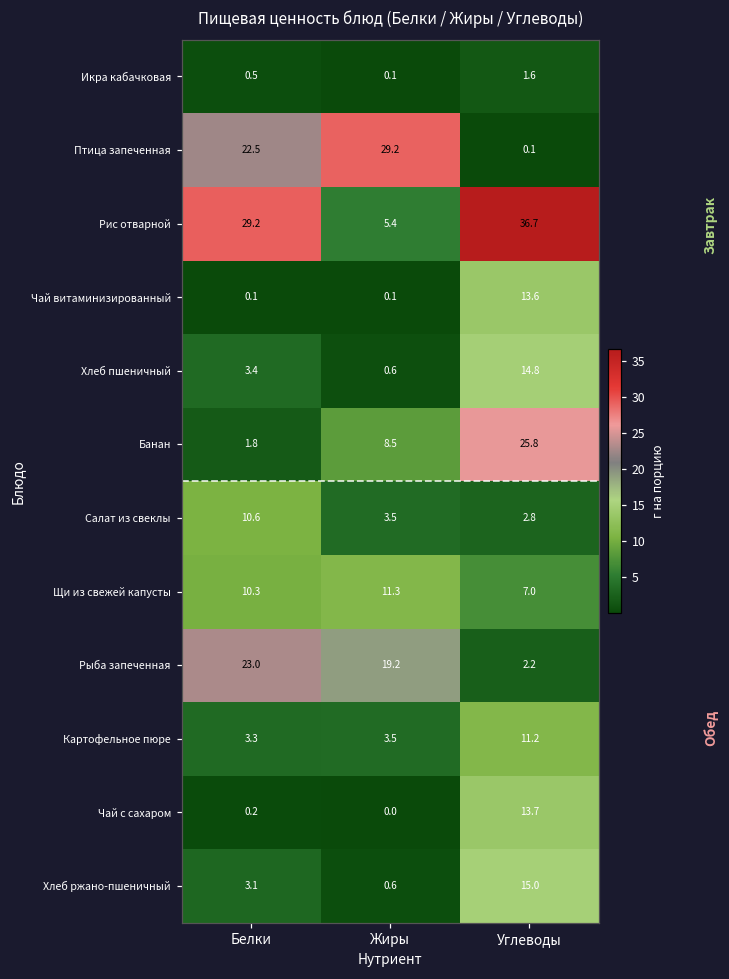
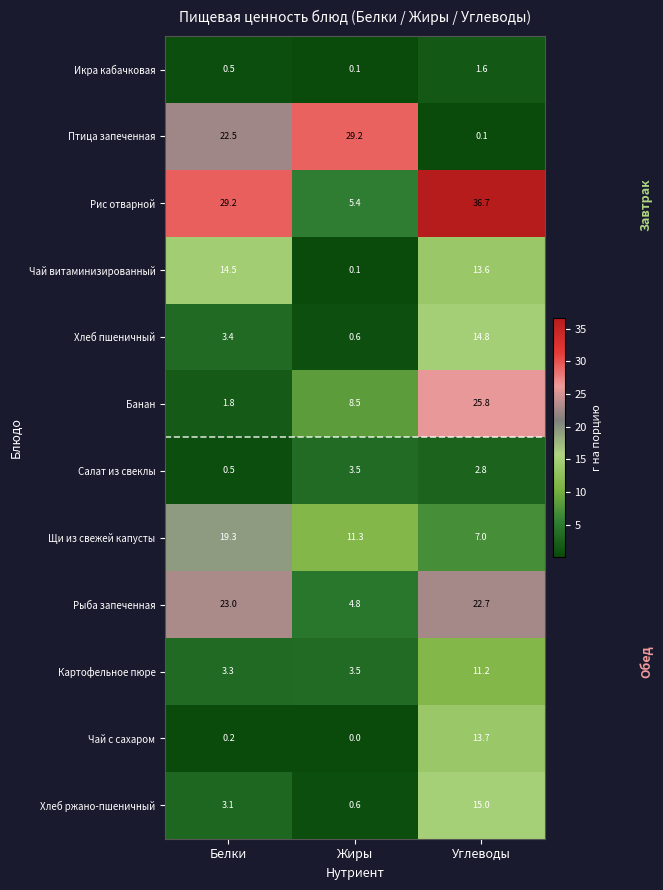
Чай витаминизированный, Белки: 0.1 -> 14.5
Салат из свеклы, Белки: 10.6 -> 0.5
Щи из свежей капусты, Белки: 10.3 -> 19.3
Рыба запеченная, Жиры: 19.2 -> 4.8
Рыба запеченная, Углеводы: 2.2 -> 22.7
